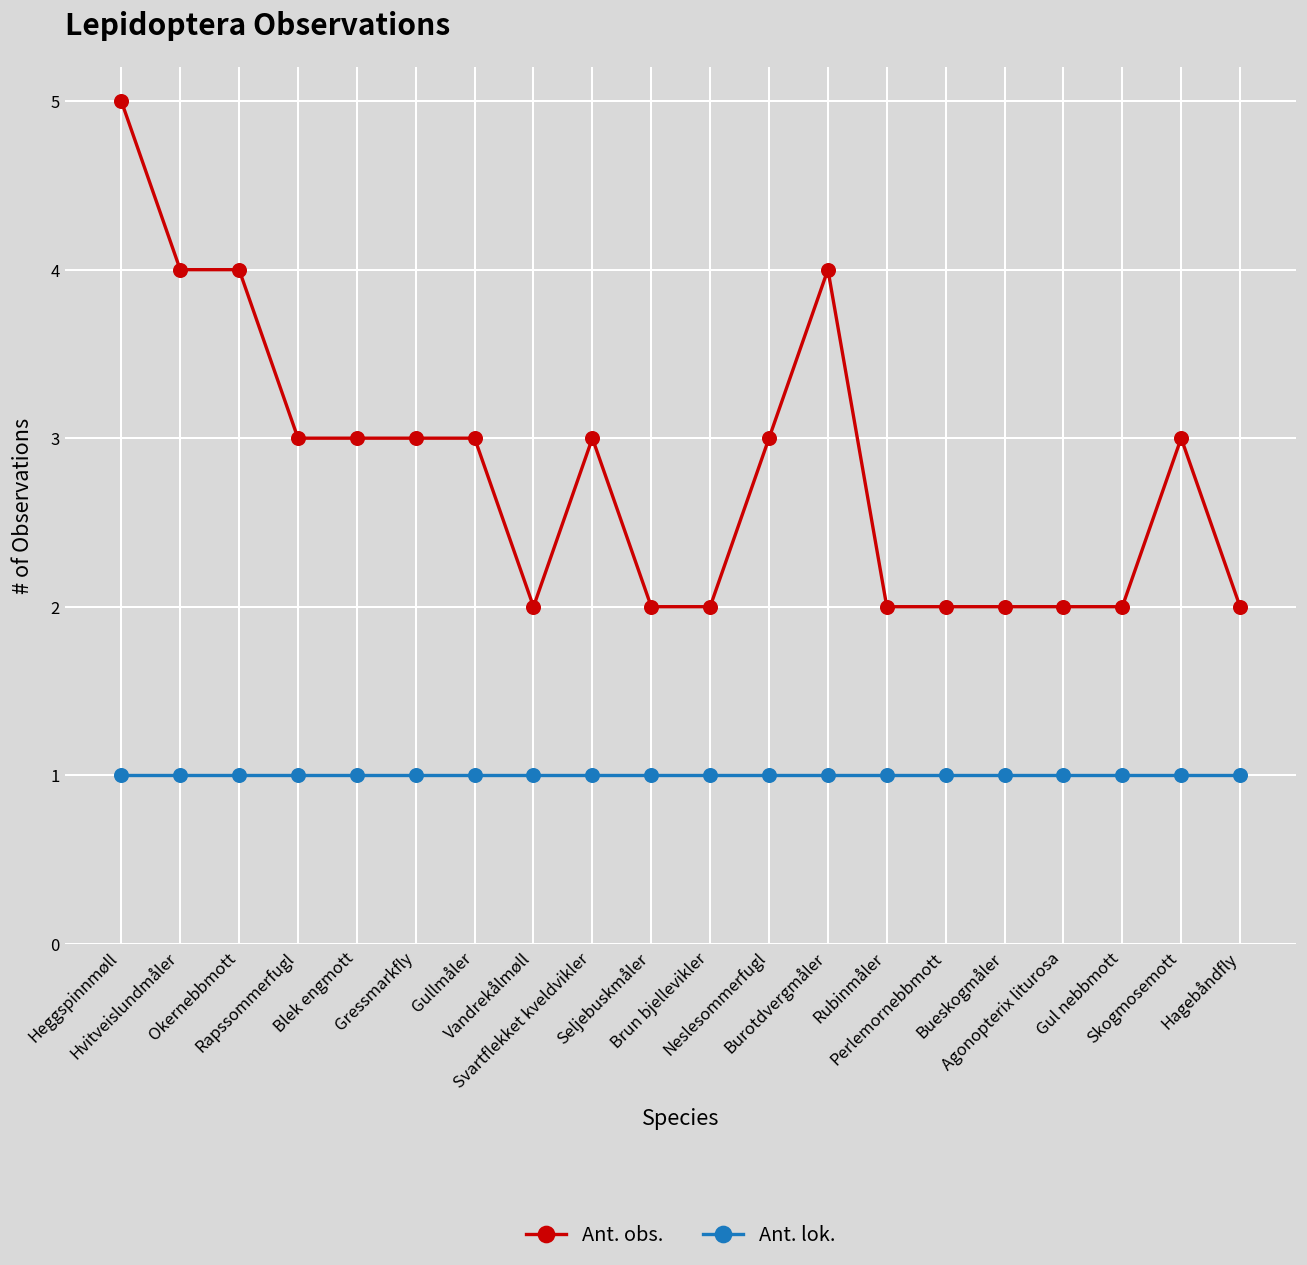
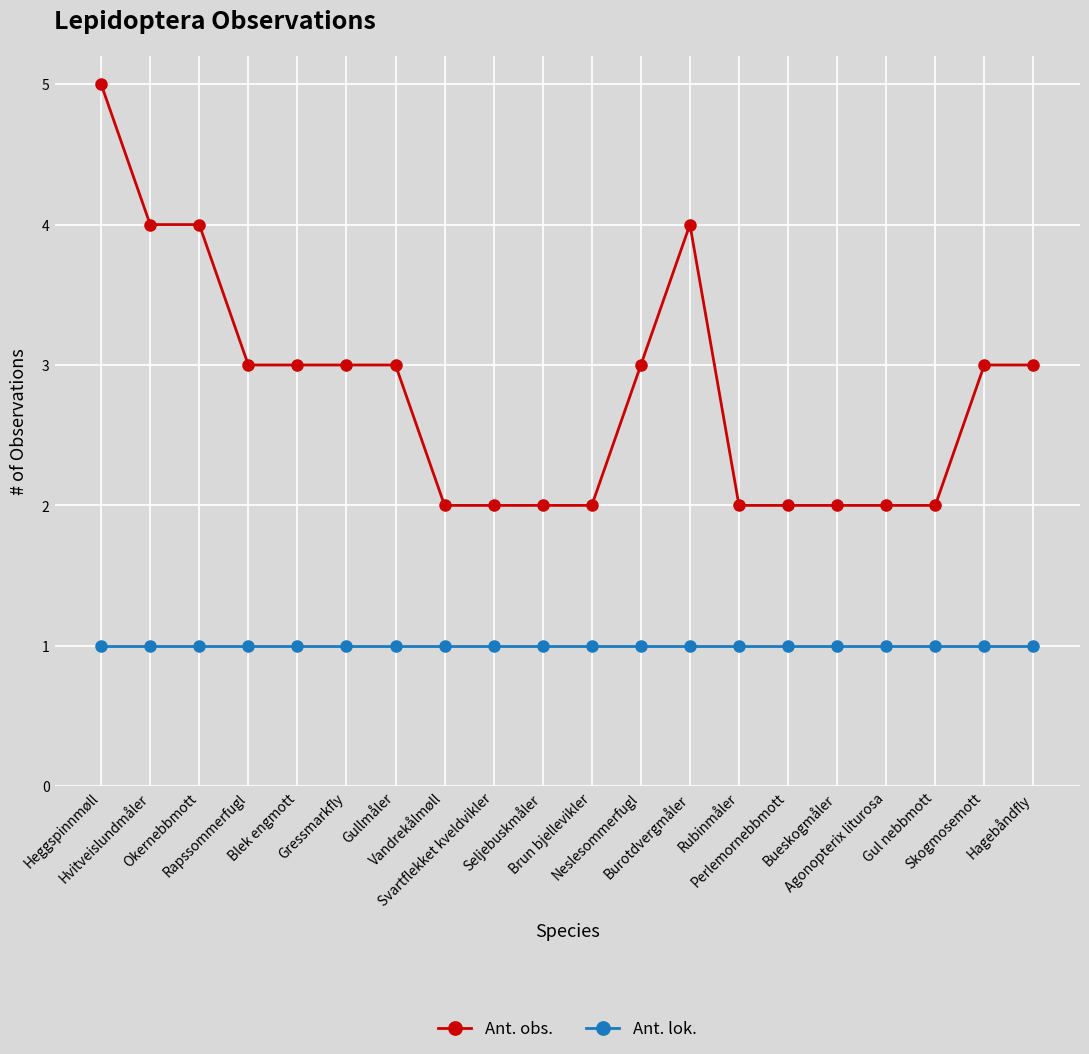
Ant. obs., Svartflekket kveldvikler: 3 -> 2
Ant. obs., Hagebåndfly: 2 -> 3
